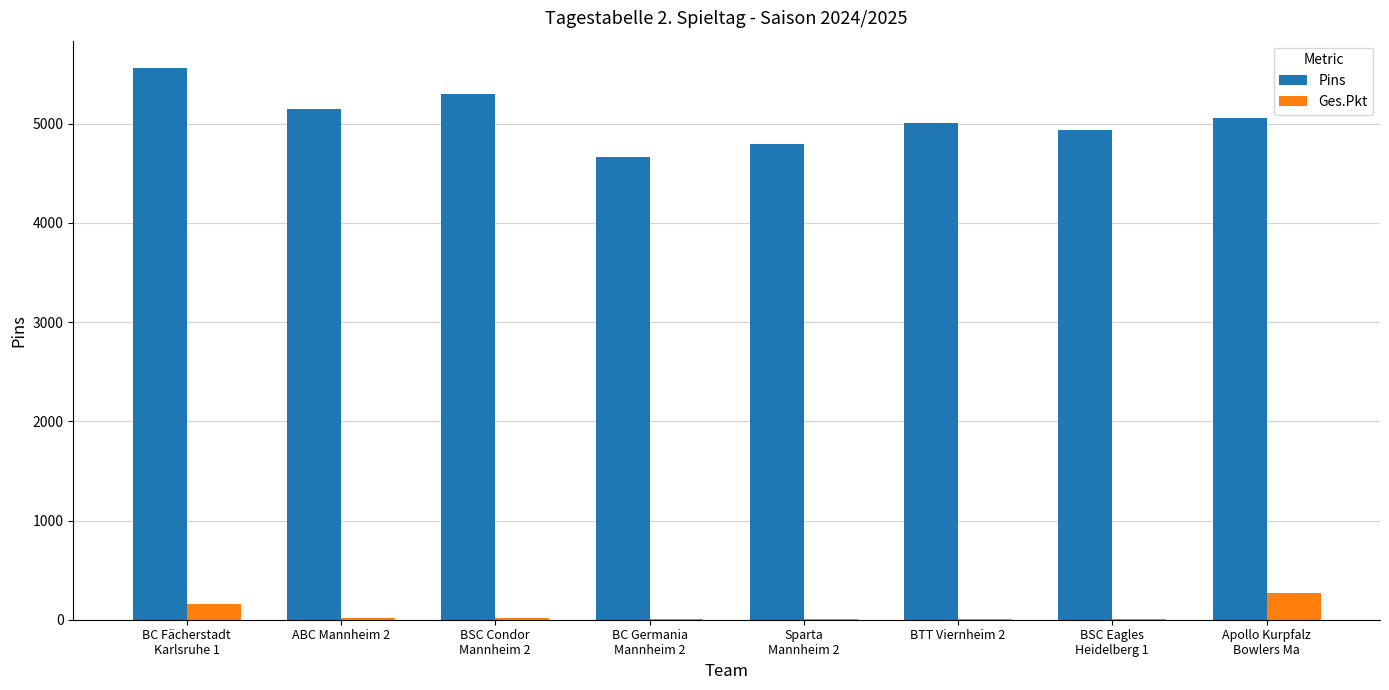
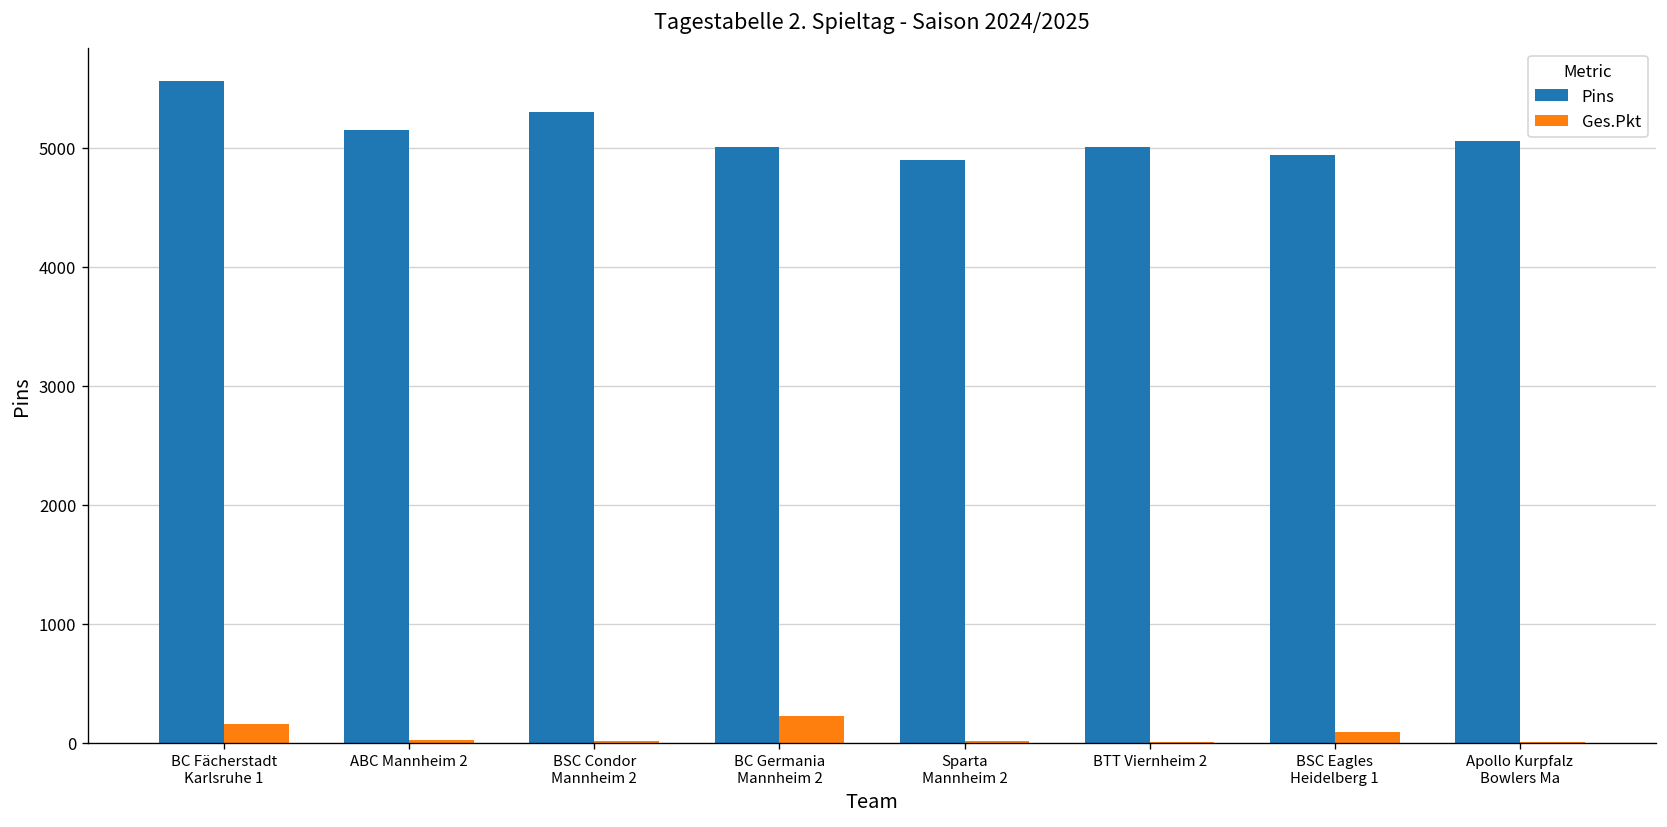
Pins, BC Germania Mannheim 2: 4700 -> 5000
Ges.Pkt, BC Germania Mannheim 2: 0 -> 200
Pins, Sparta Mannheim 2: 4800 -> 4900
Ges.Pkt, BSC Eagles Heidelberg 1: 0 -> 100
Ges.Pkt, Apollo Kurpfalz Bowlers Ma: 300 -> 0
